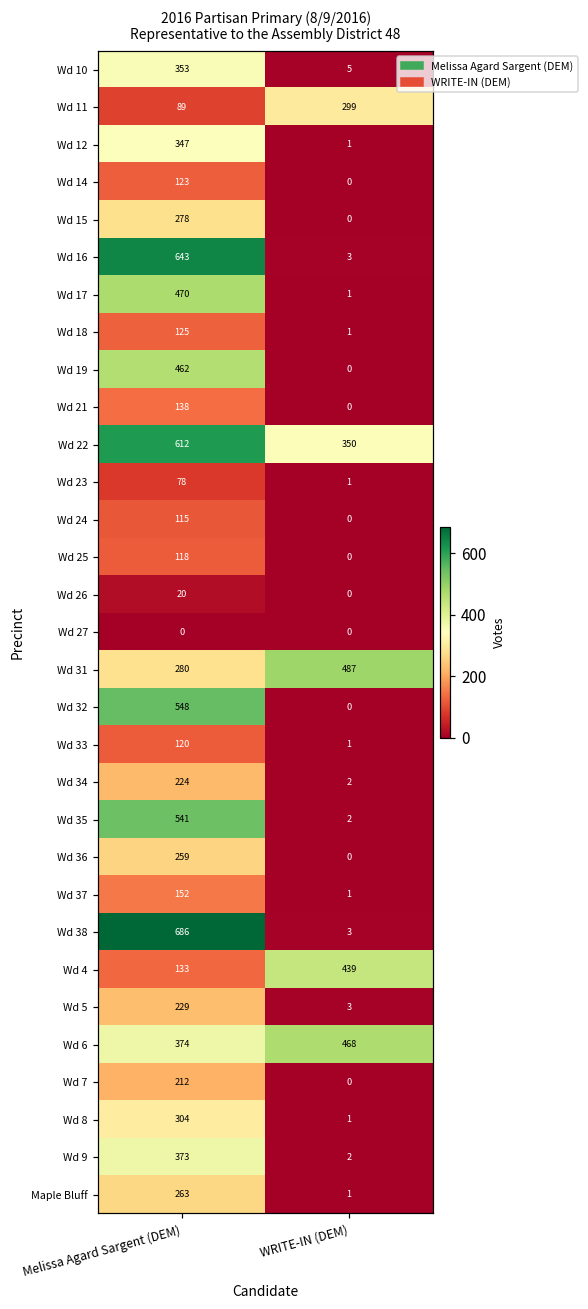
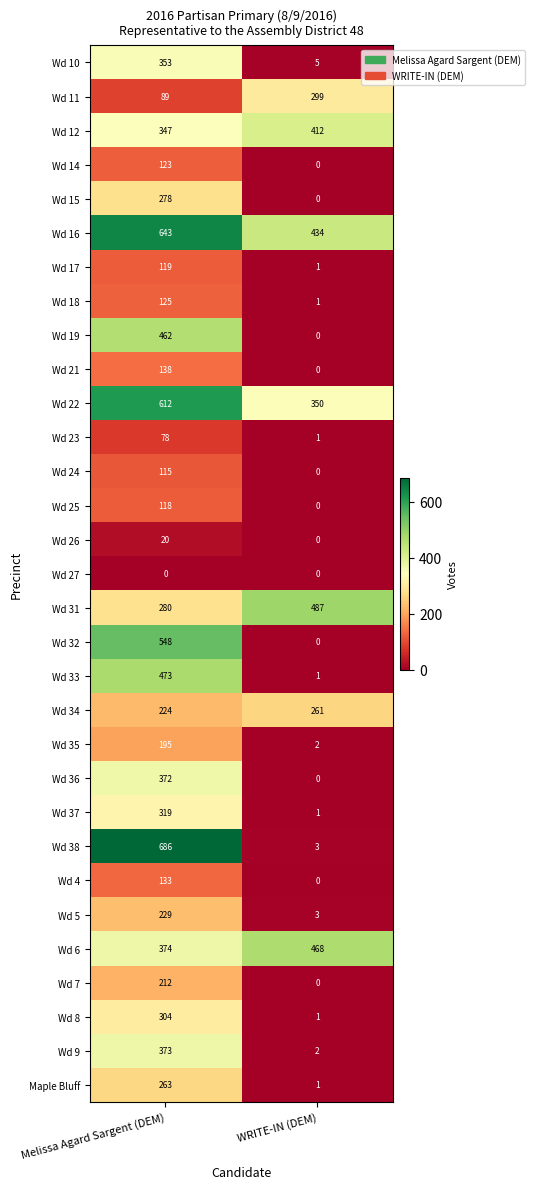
Wd 12, WRITE-IN (DEM): 1 -> 412
Wd 16, WRITE-IN (DEM): 3 -> 434
Wd 17, Melissa Agard Sargent (DEM): 470 -> 119
Wd 33, Melissa Agard Sargent (DEM): 120 -> 473
Wd 34, WRITE-IN (DEM): 2 -> 261
Wd 35, Melissa Agard Sargent (DEM): 541 -> 195
Wd 36, Melissa Agard Sargent (DEM): 259 -> 372
Wd 37, Melissa Agard Sargent (DEM): 152 -> 319
Wd 4, WRITE-IN (DEM): 439 -> 0
